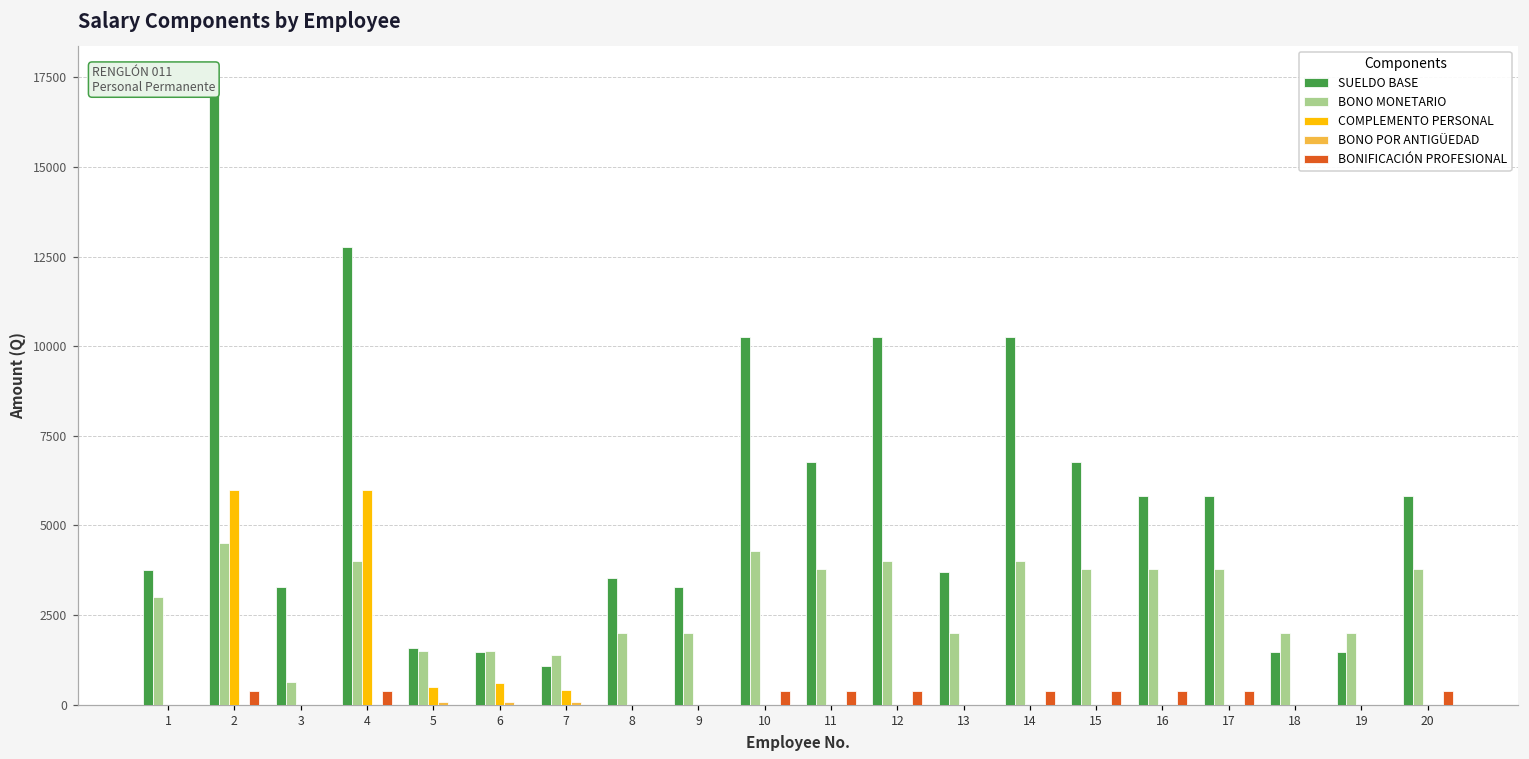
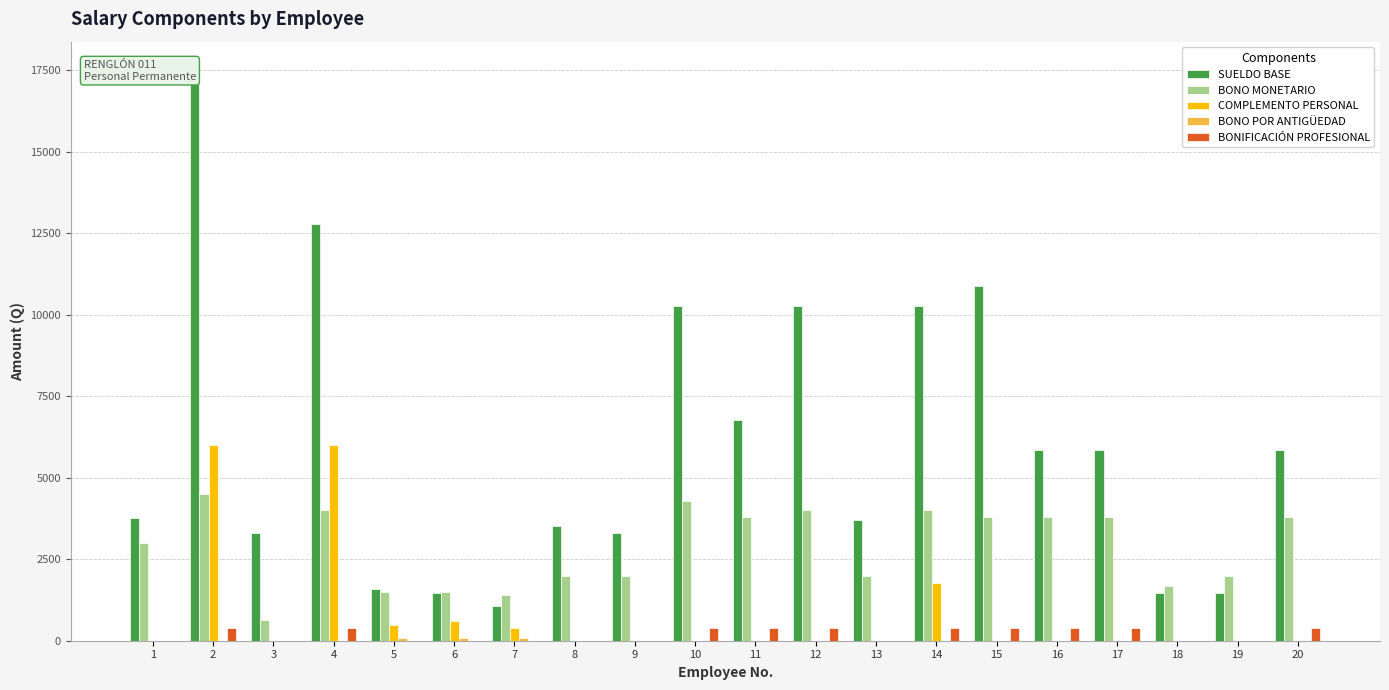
COMPLEMENTO PERSONAL, 14: 0 -> 1800
SUELDO BASE, 15: 6800 -> 10900
BONO MONETARIO, 18: 2000 -> 1700
